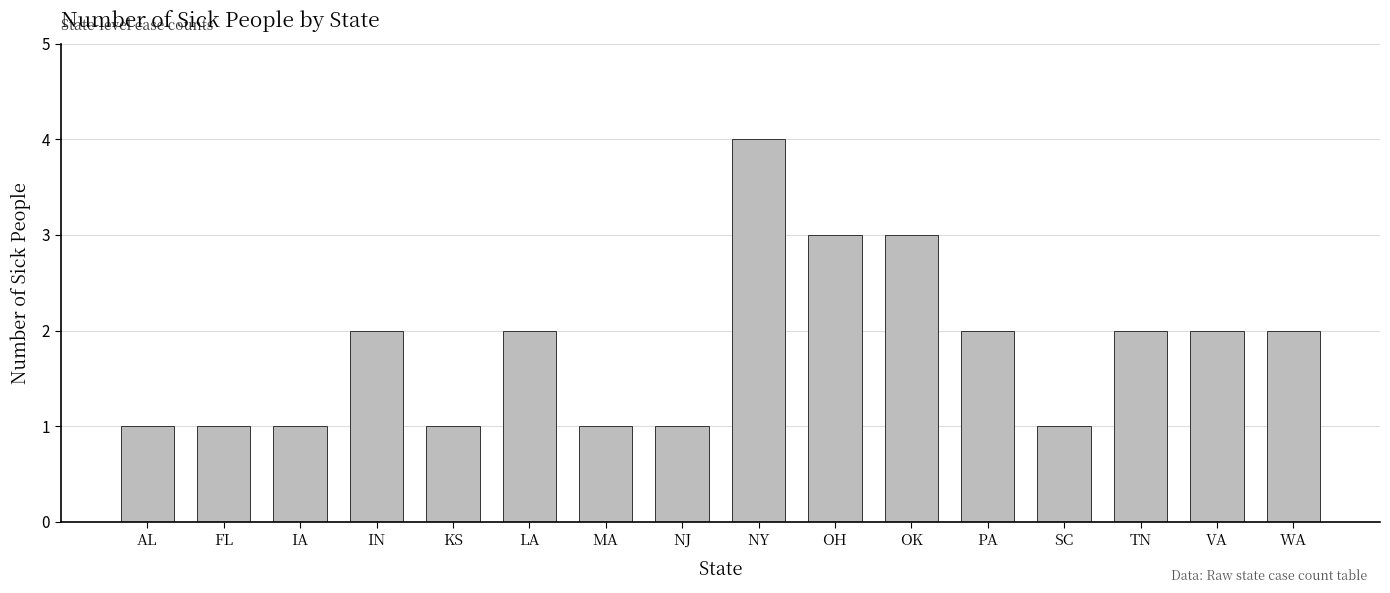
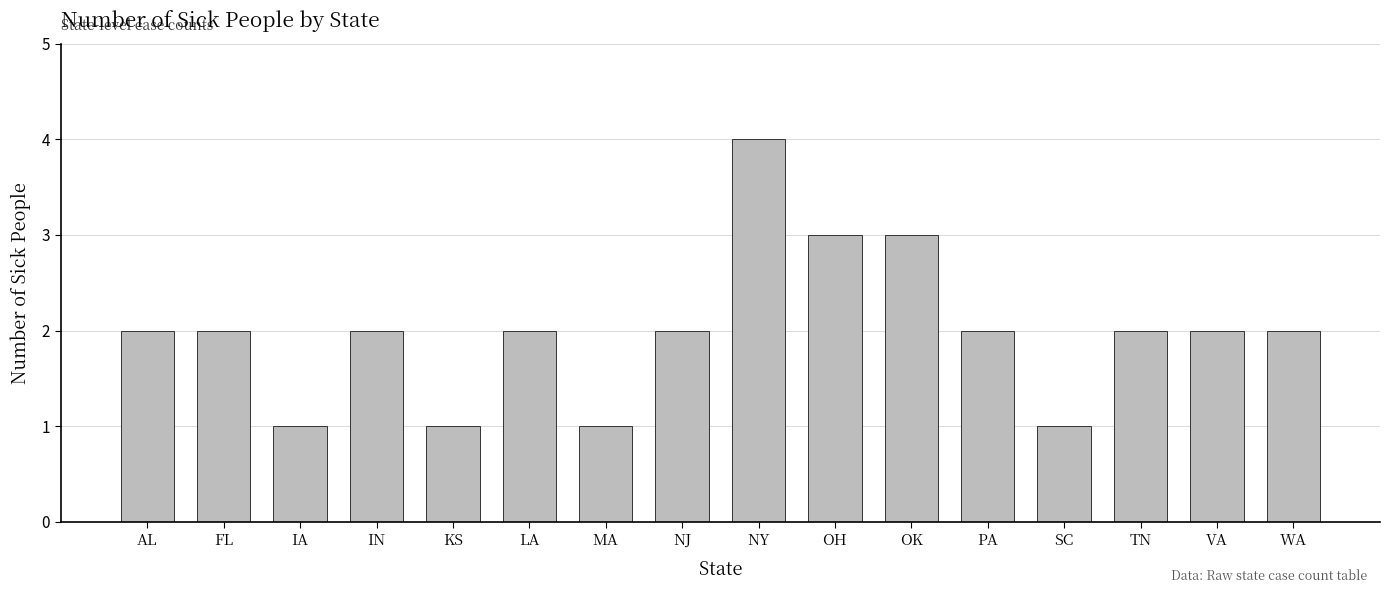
AL: 1 -> 2
FL: 1 -> 2
NJ: 1 -> 2
